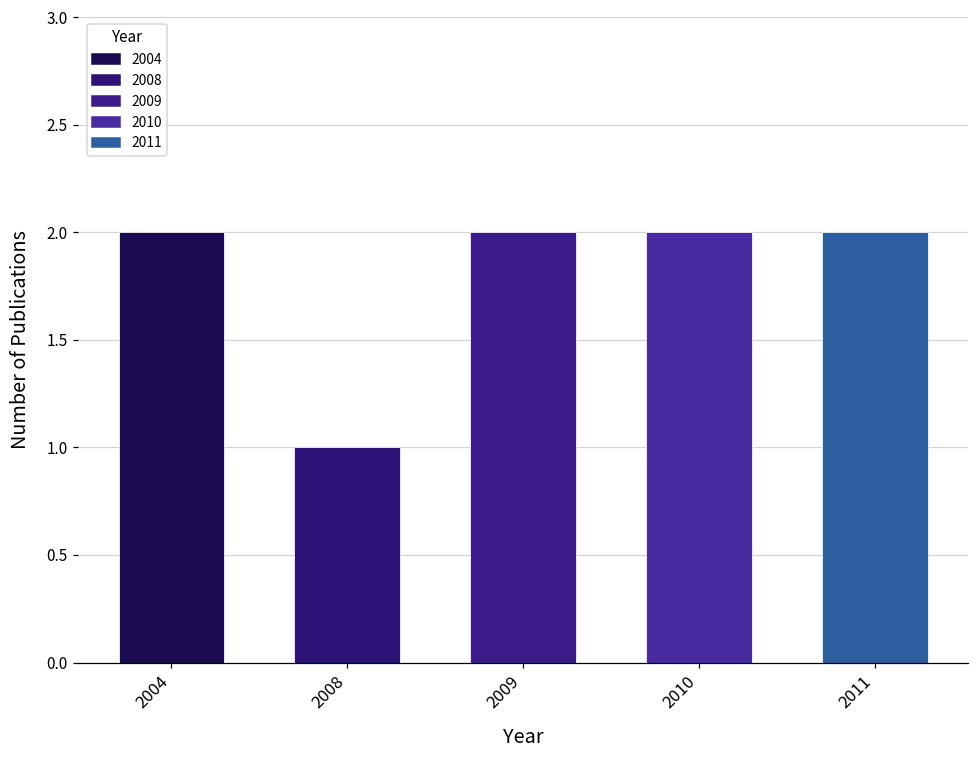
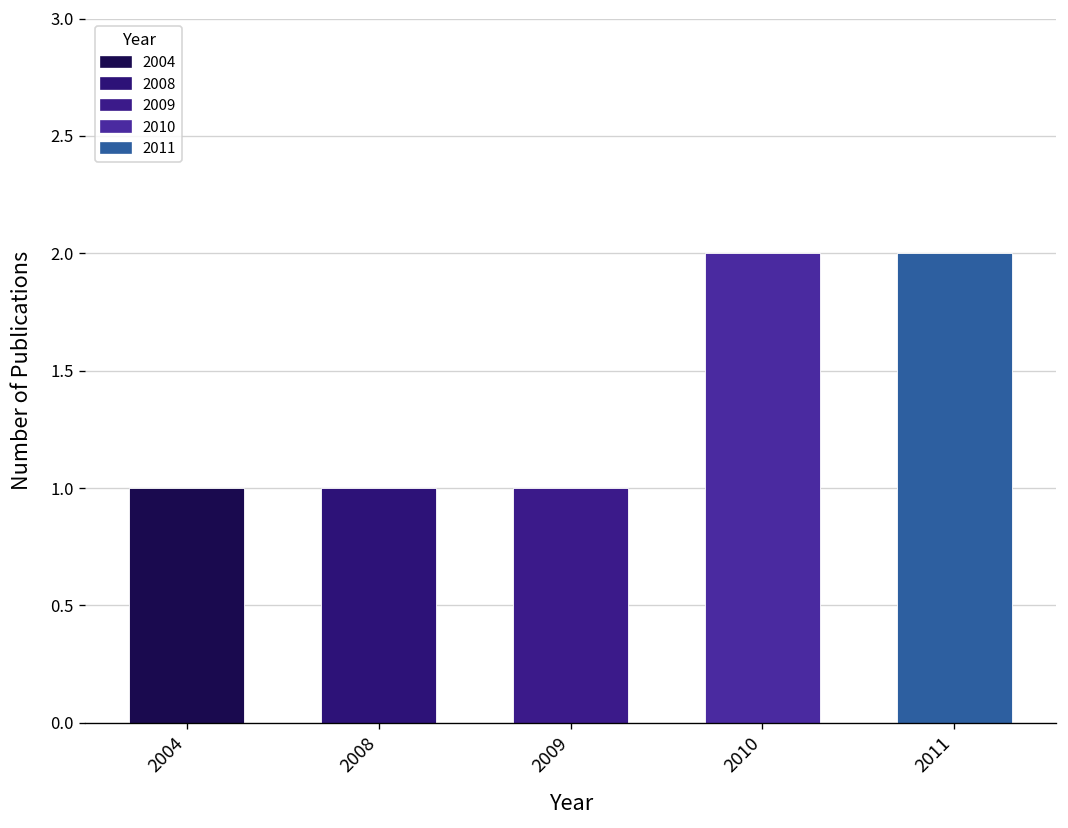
2004: 2 -> 1
2009: 2 -> 1
